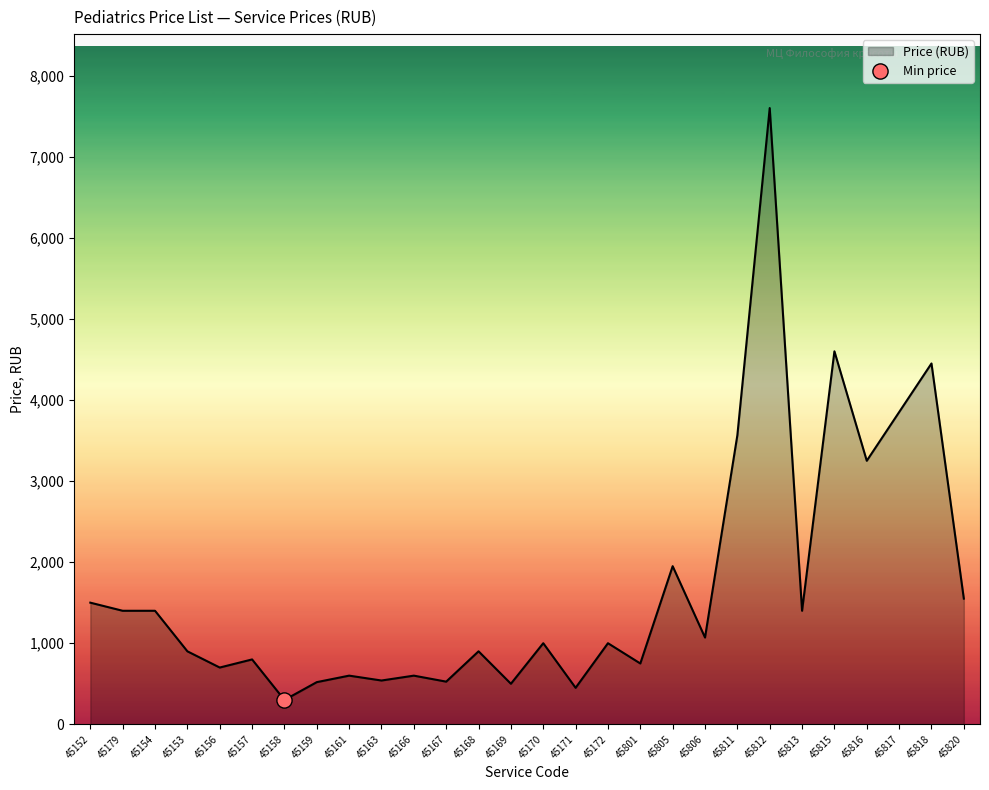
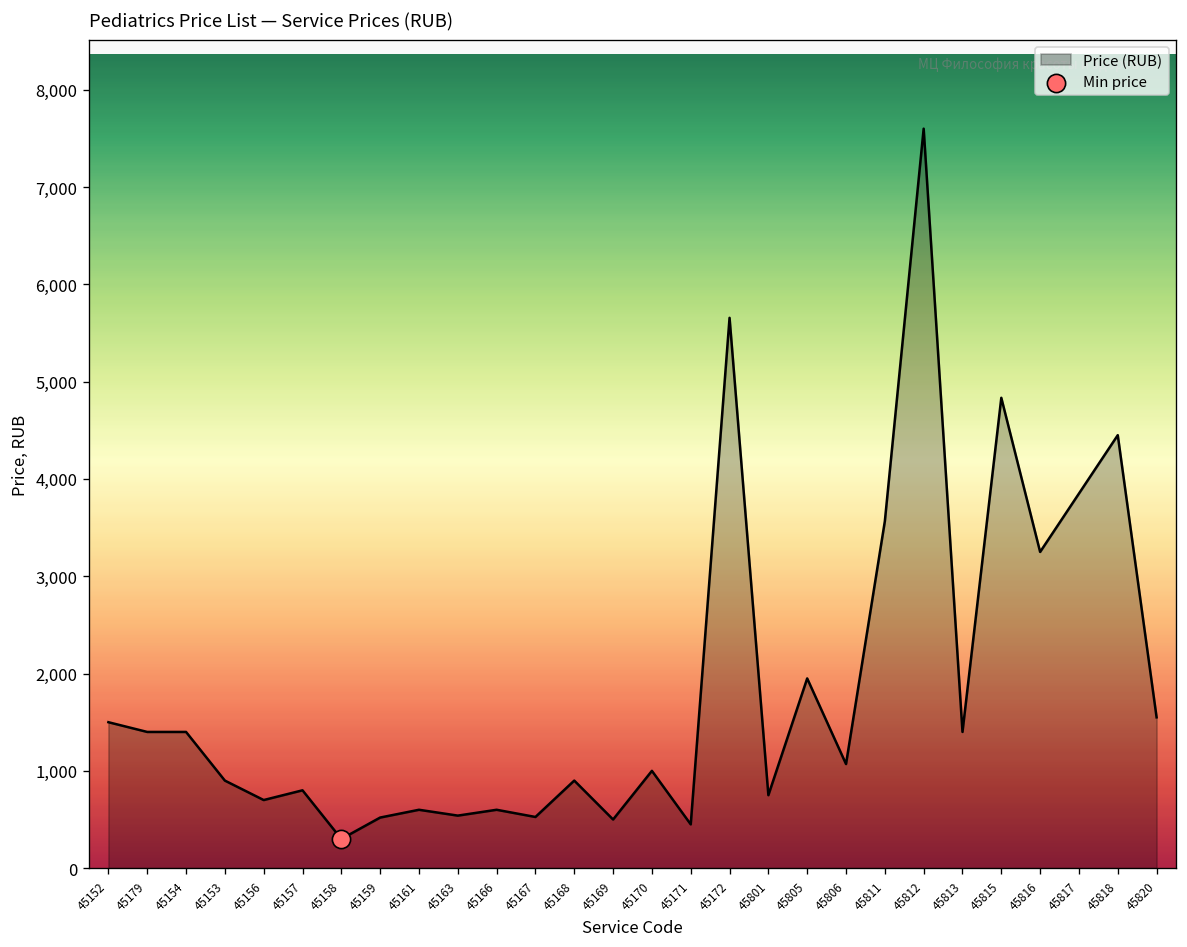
Price (RUB), 45172: 1,000 -> 5,700
Price (RUB), 45815: 4,600 -> 4,800
